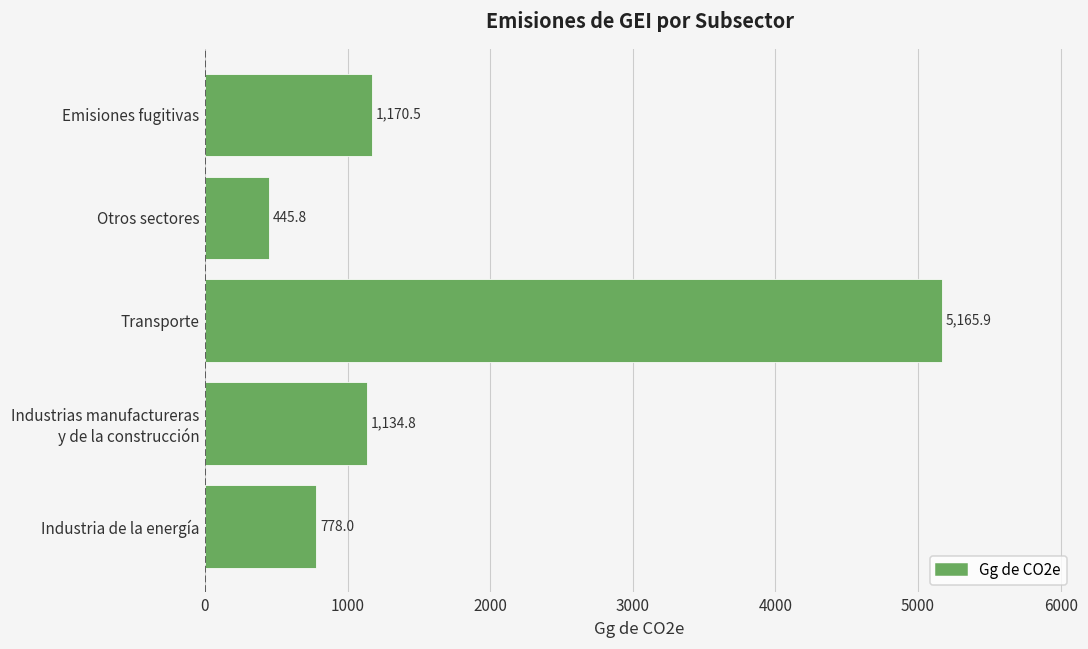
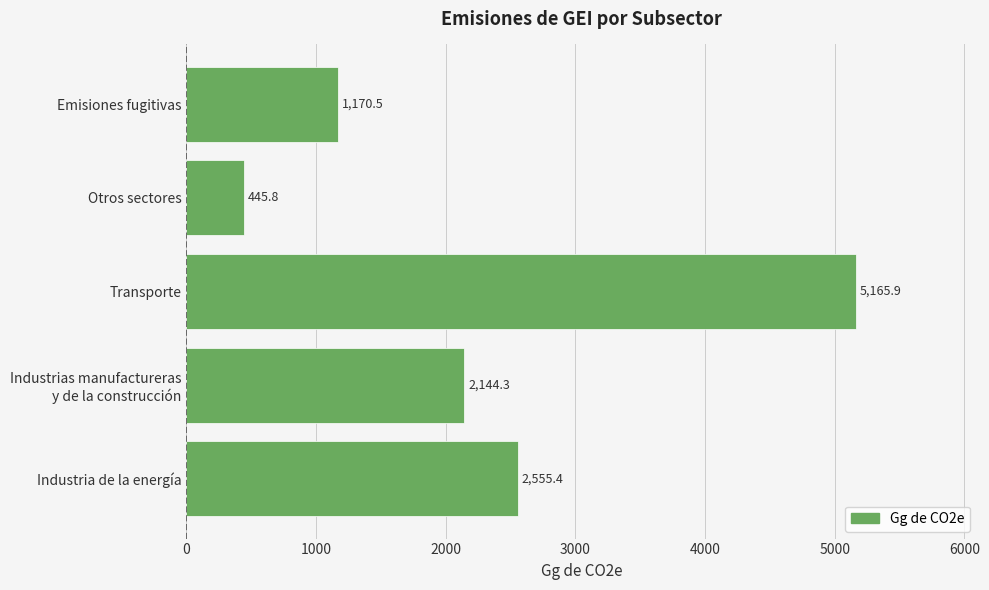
Industrias manufactureras y de la construcción: 1,134.8 -> 2,144.3
Industria de la energía: 778.0 -> 2,555.4
